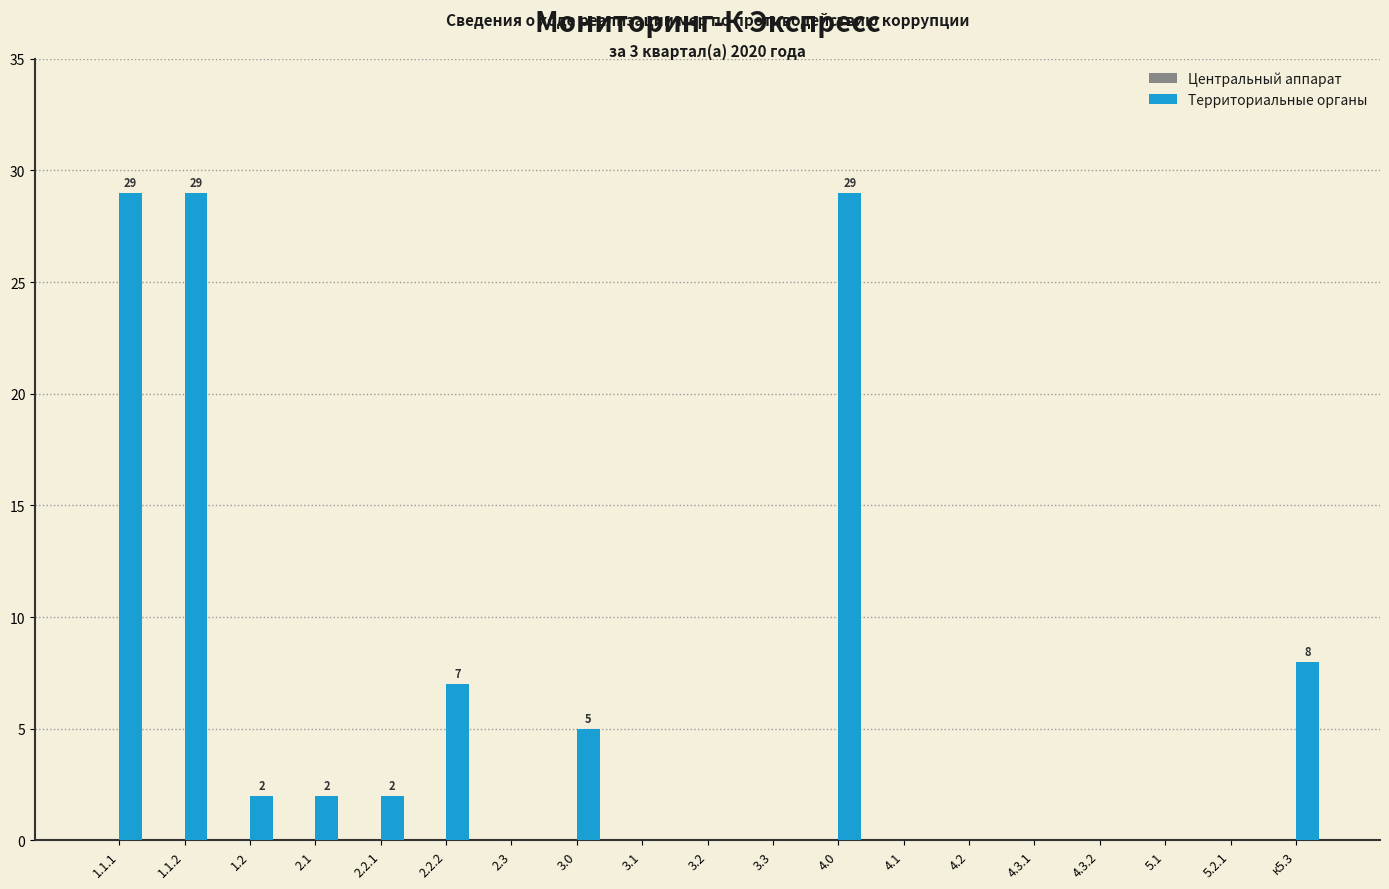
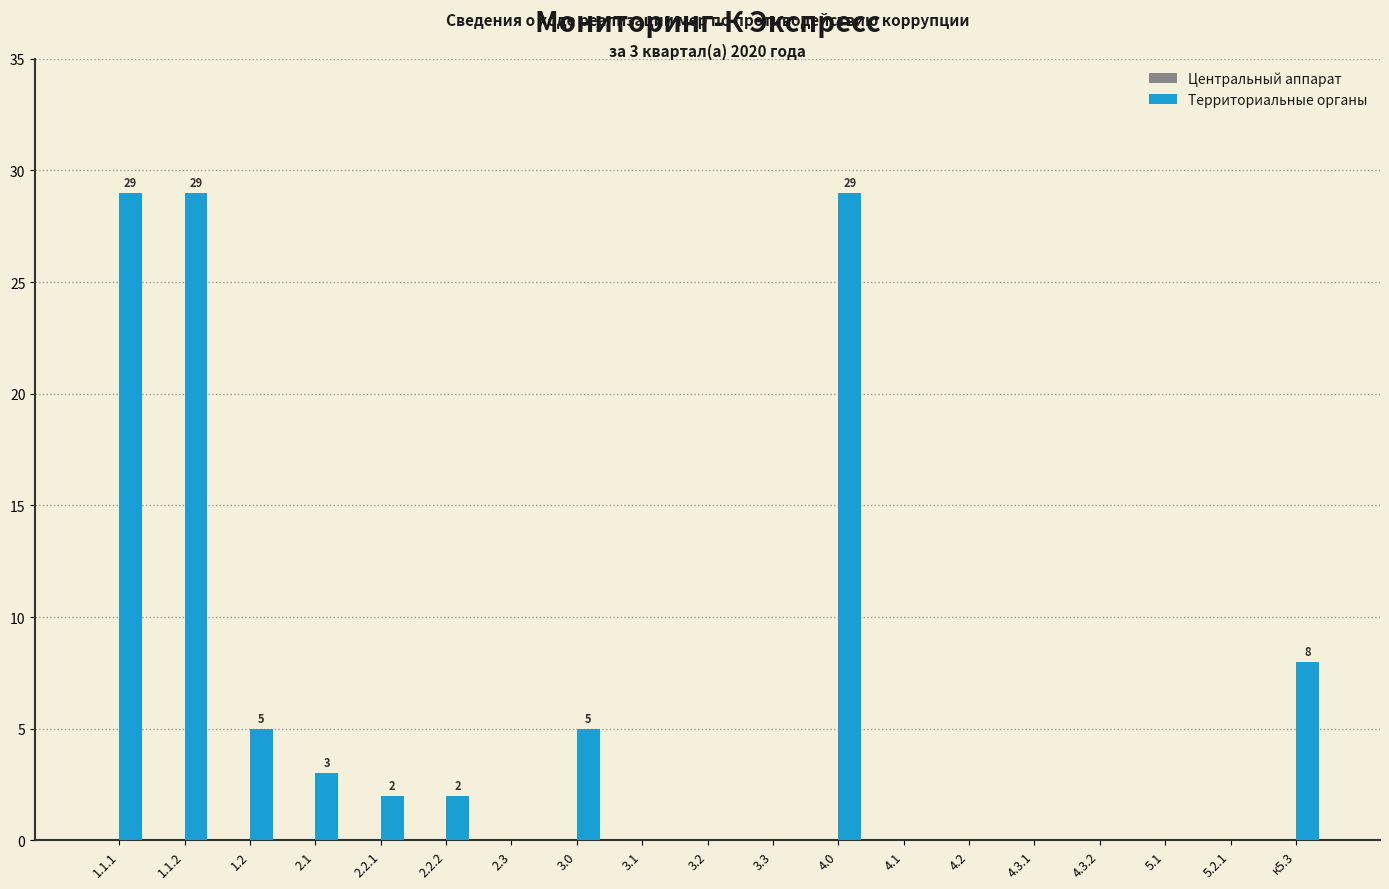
Территориальные органы, 1.2: 2 -> 5
Территориальные органы, 2.1: 2 -> 3
Территориальные органы, 2.2.2: 7 -> 2
